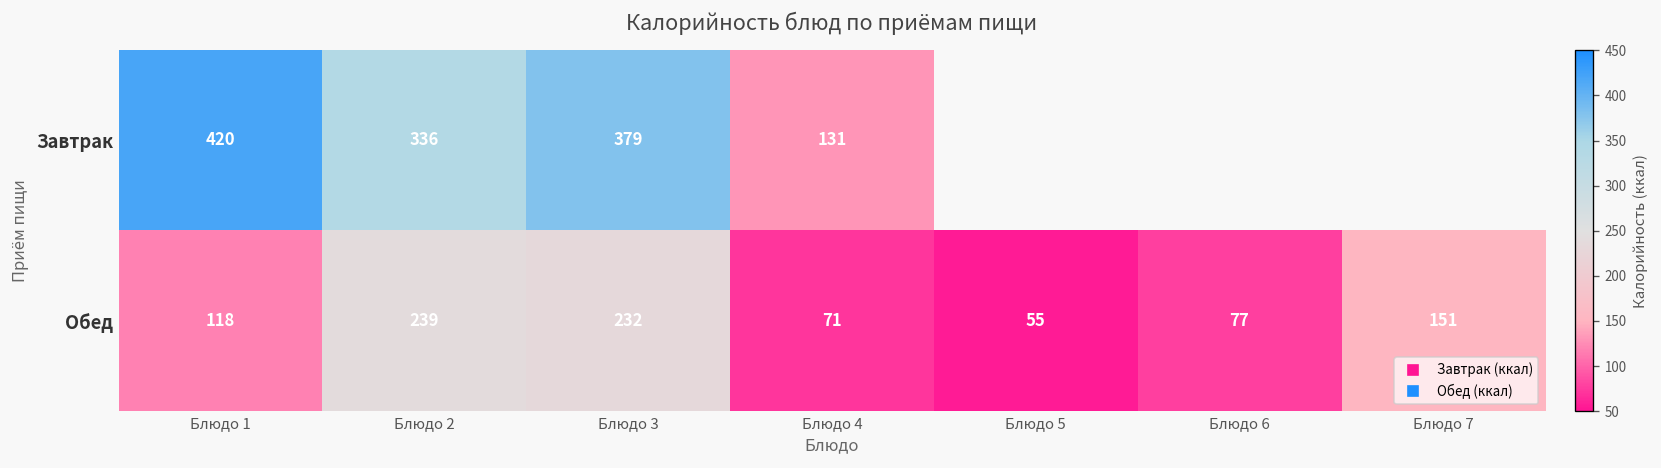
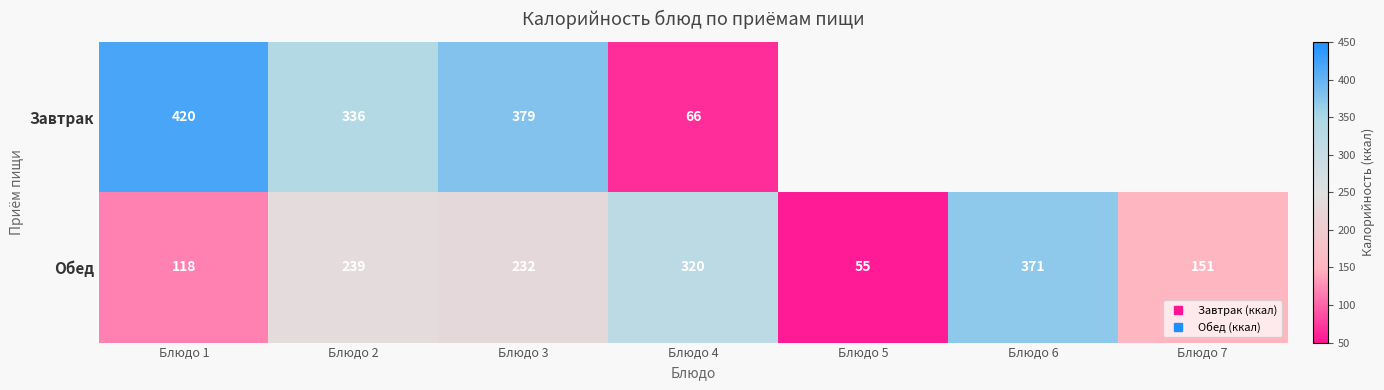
Завтрак, Блюдо 4: 131 -> 66
Обед, Блюдо 4: 71 -> 320
Обед, Блюдо 6: 77 -> 371
